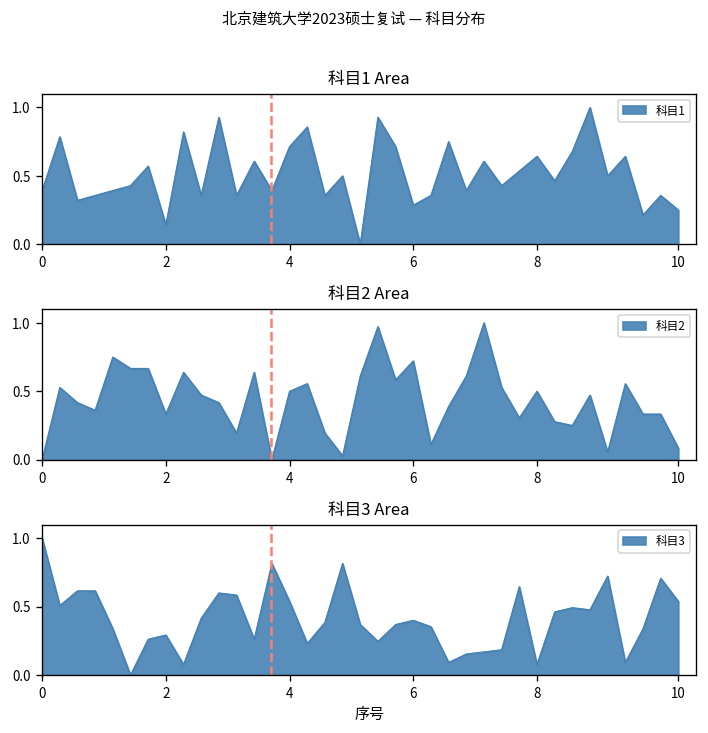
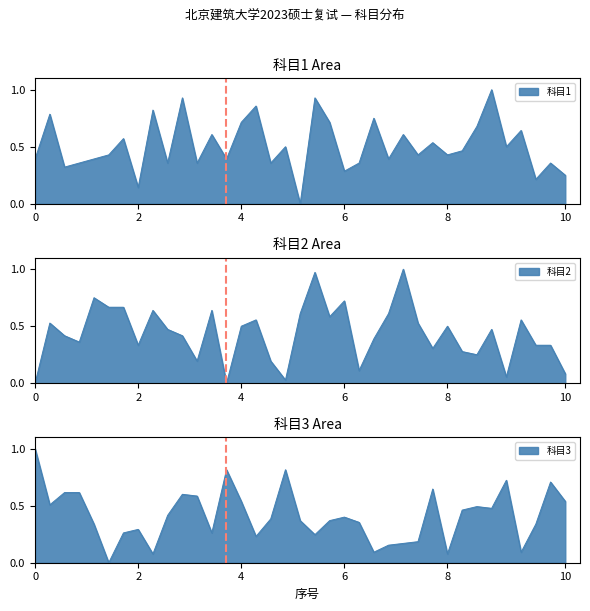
科目1 Area, 8: 0.64 -> 0.43
